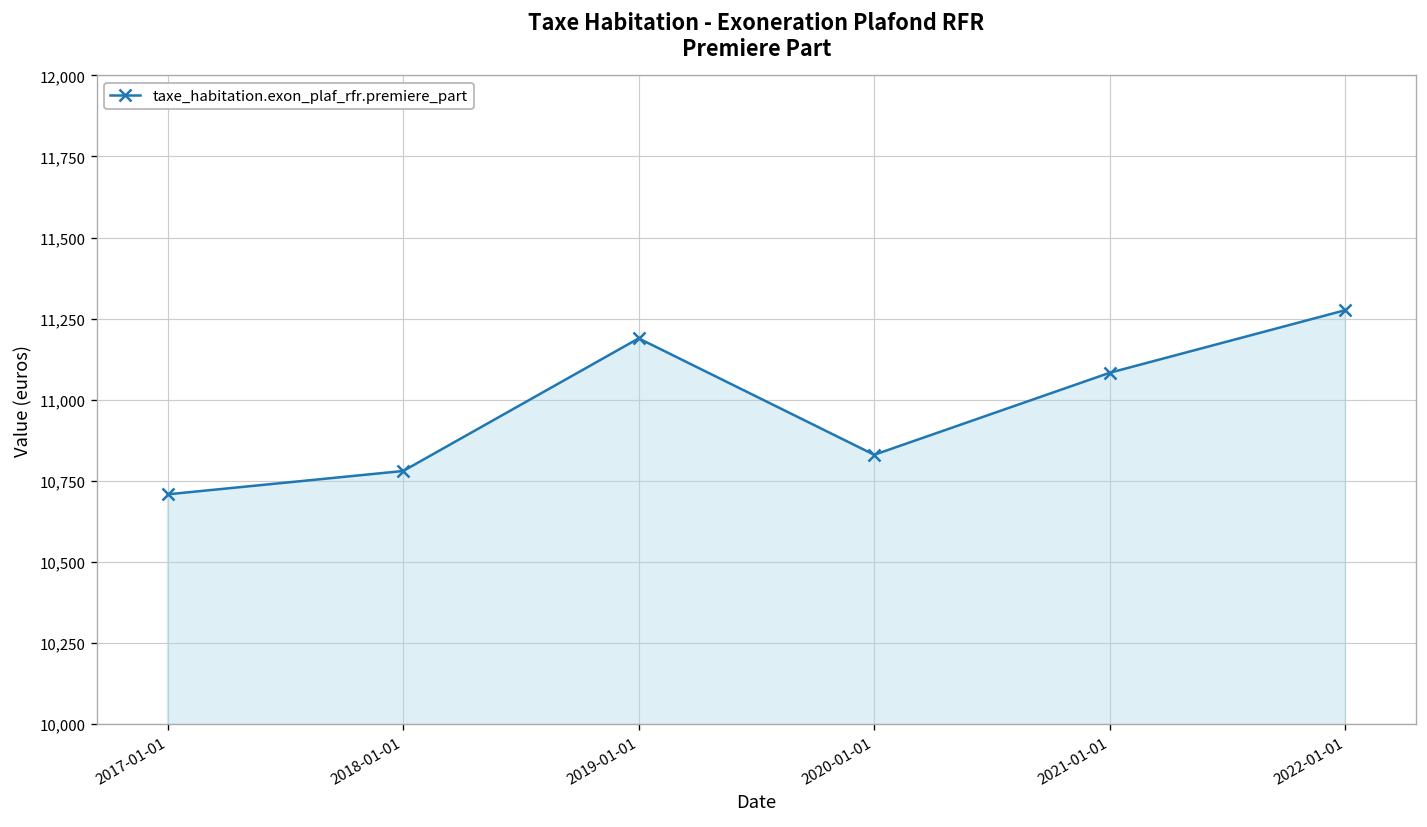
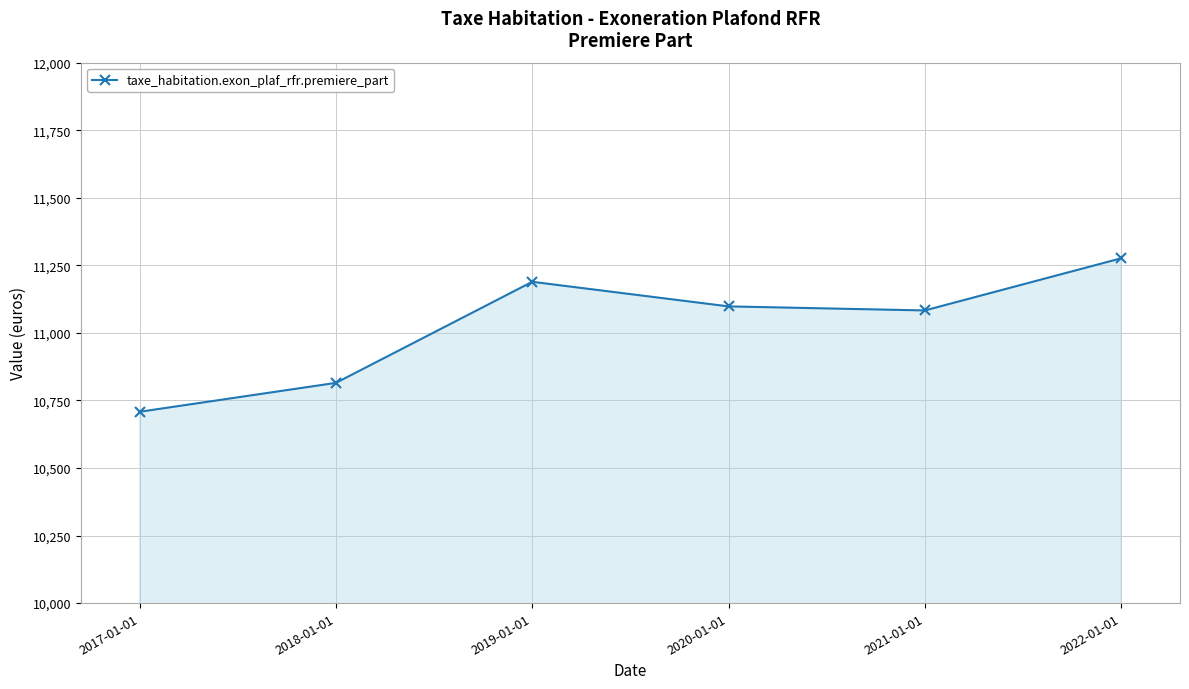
2018-01-01: 10,780 -> 10,820
2020-01-01: 10,830 -> 11,100
